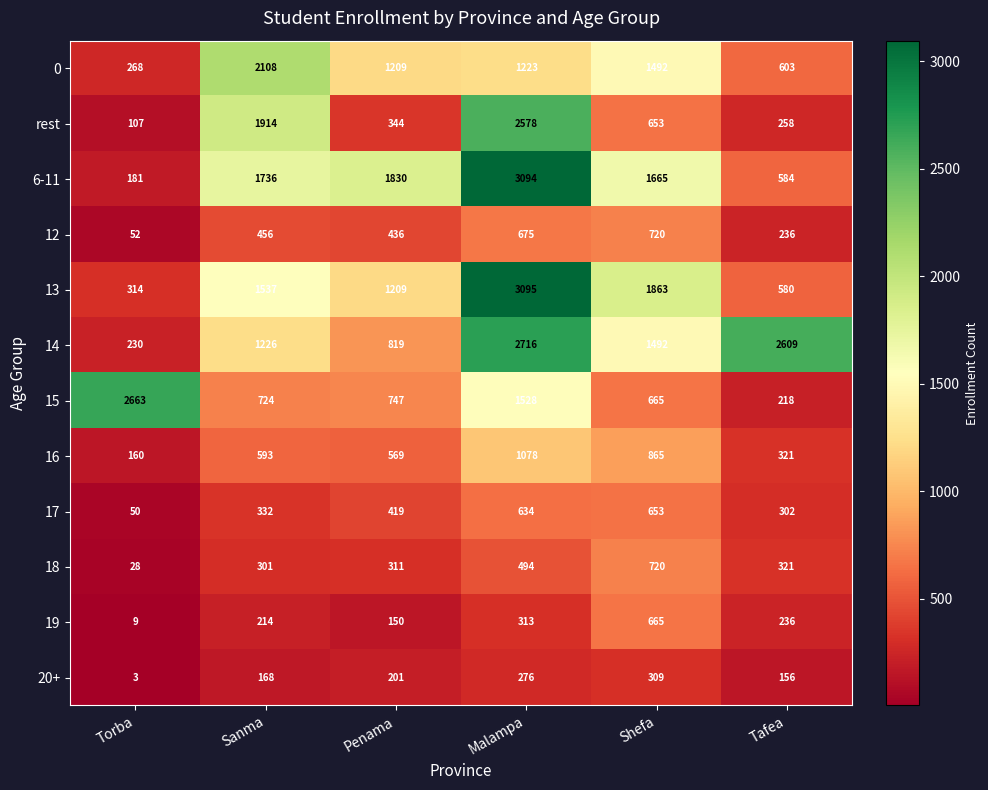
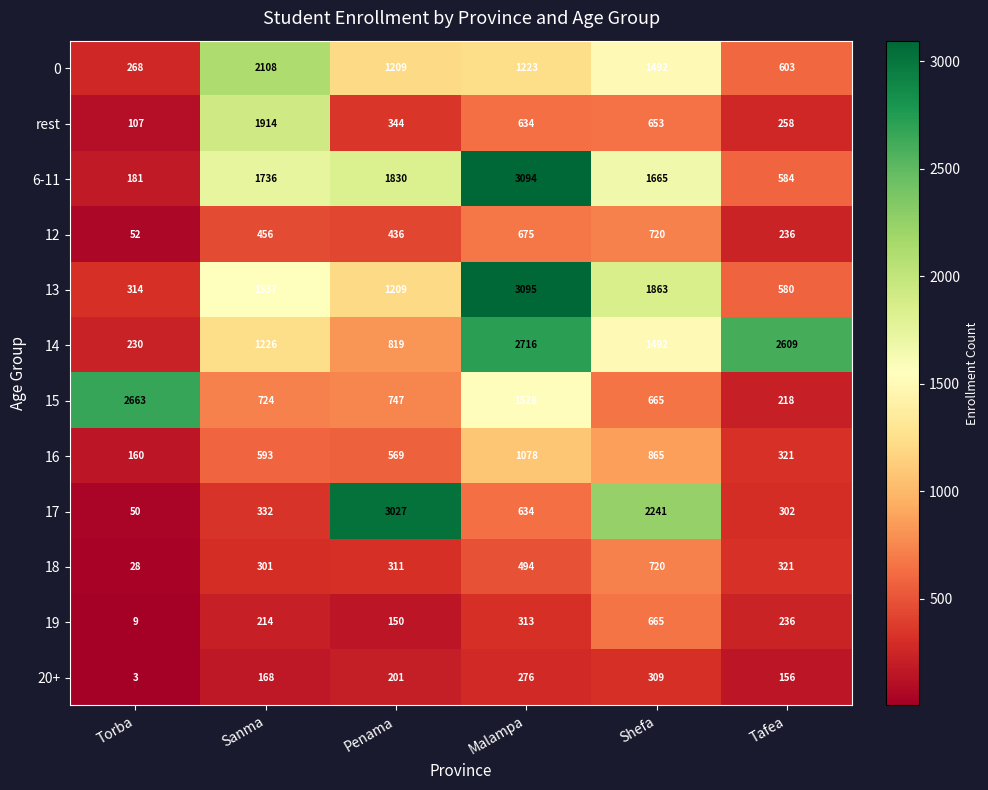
rest, Malampa: 2578 -> 634
17, Penama: 419 -> 3027
17, Shefa: 653 -> 2241
